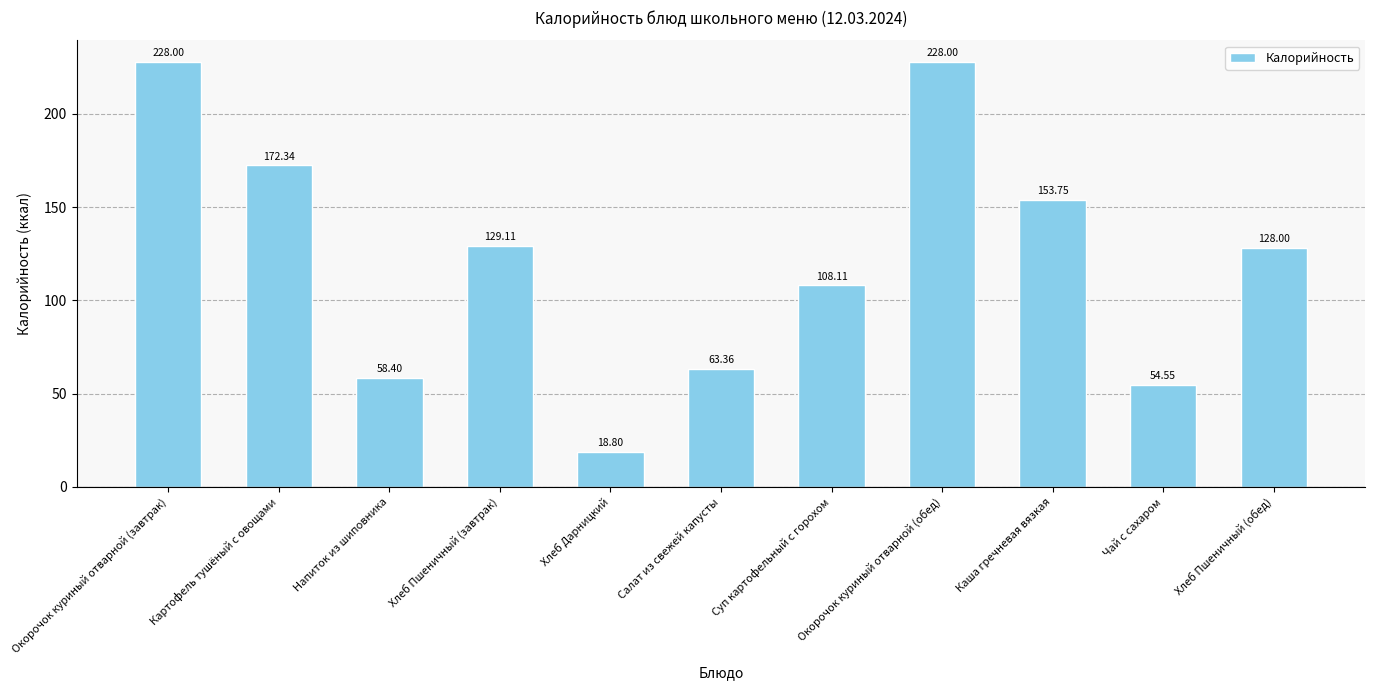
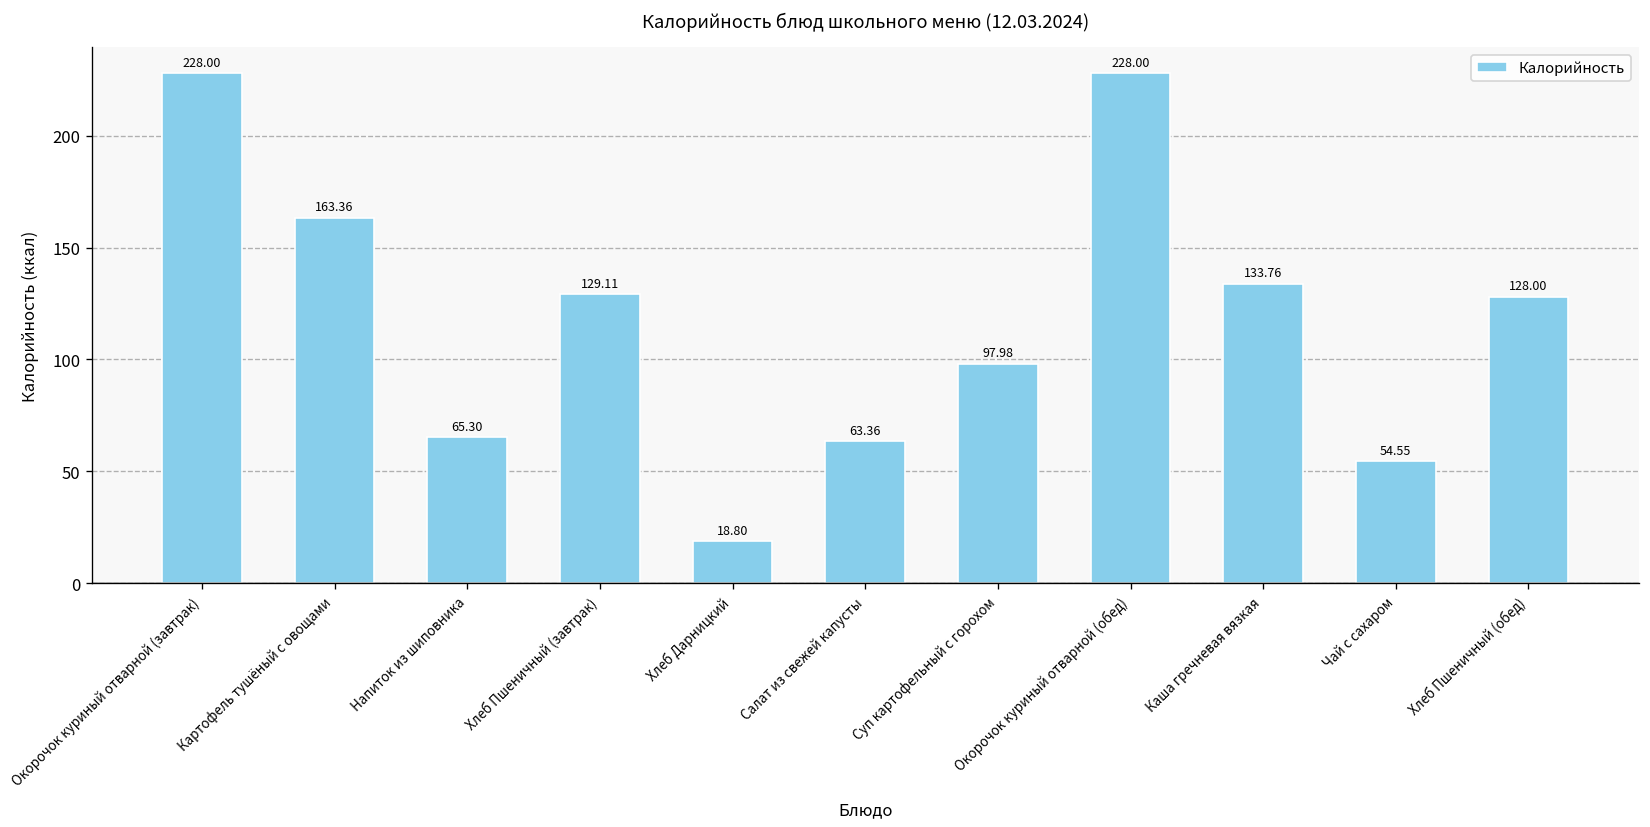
Картофель тушёный с овощами: 172.34 -> 163.36
Напиток из шиповника: 58.40 -> 65.30
Суп картофельный с горохом: 108.11 -> 97.98
Каша гречневая вязкая: 153.75 -> 133.76
